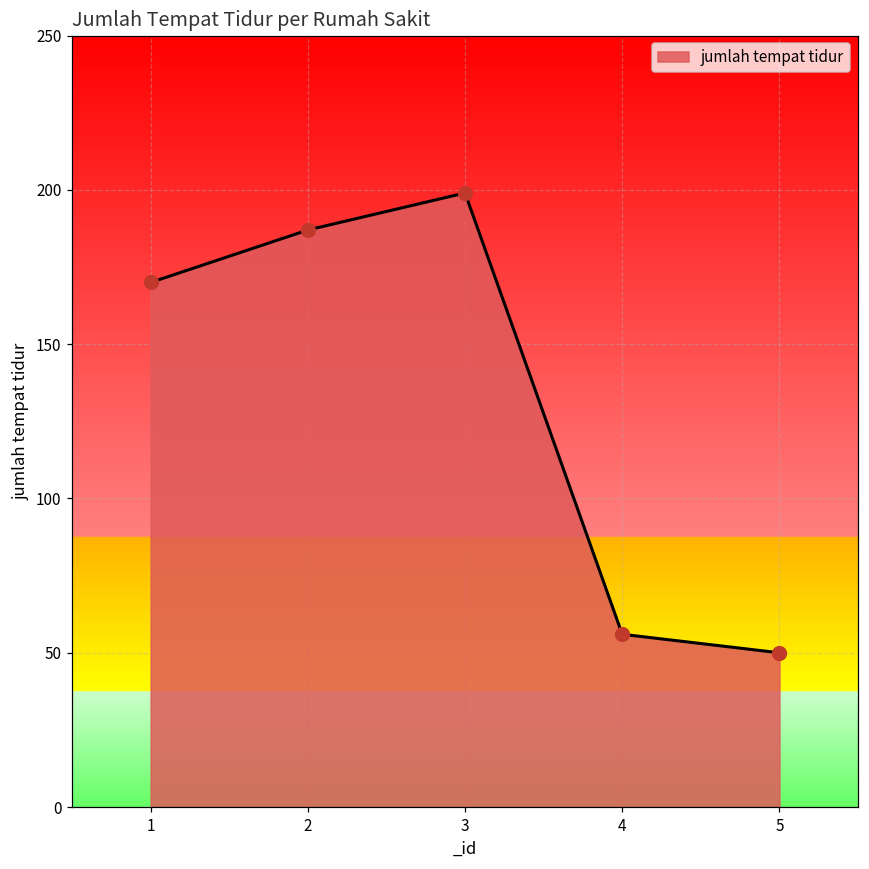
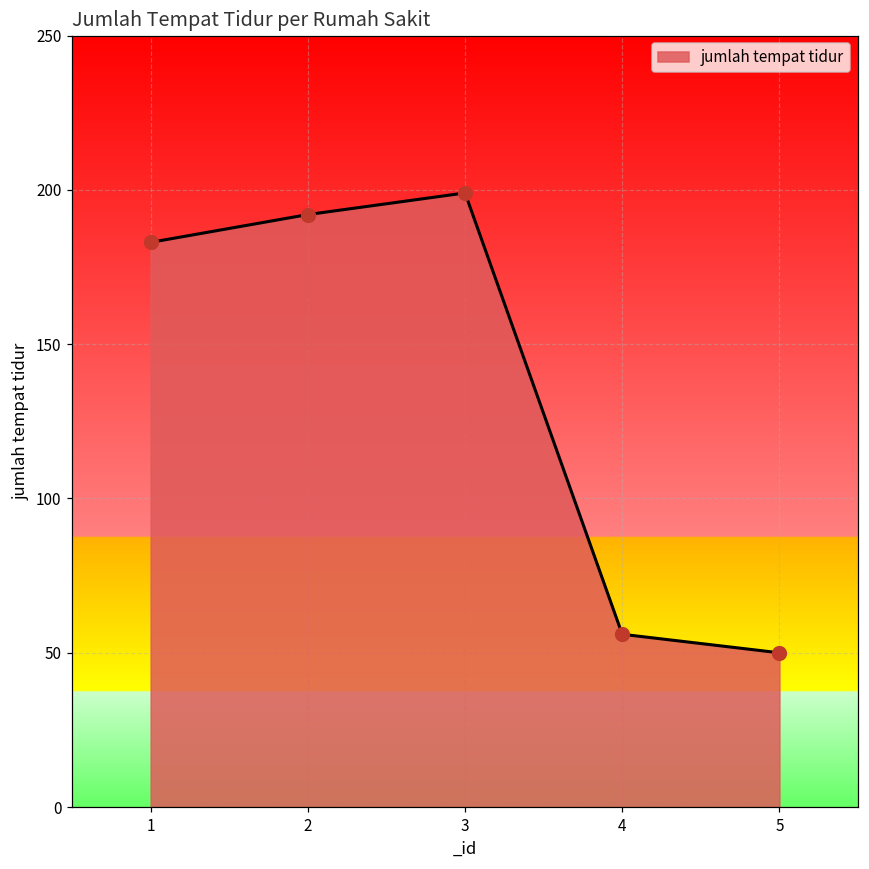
1: 170 -> 183
2: 187 -> 192
